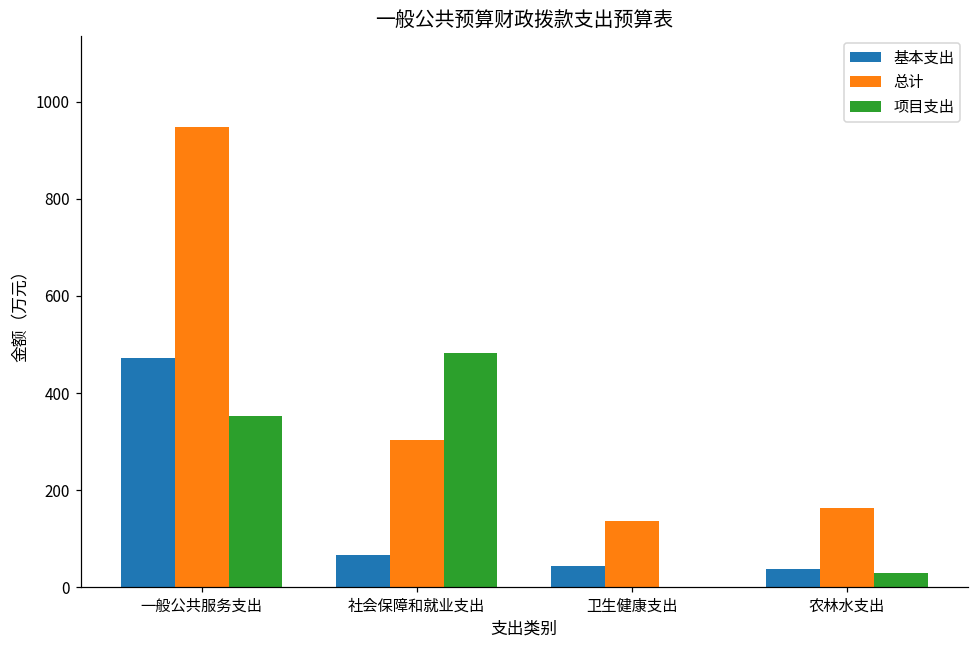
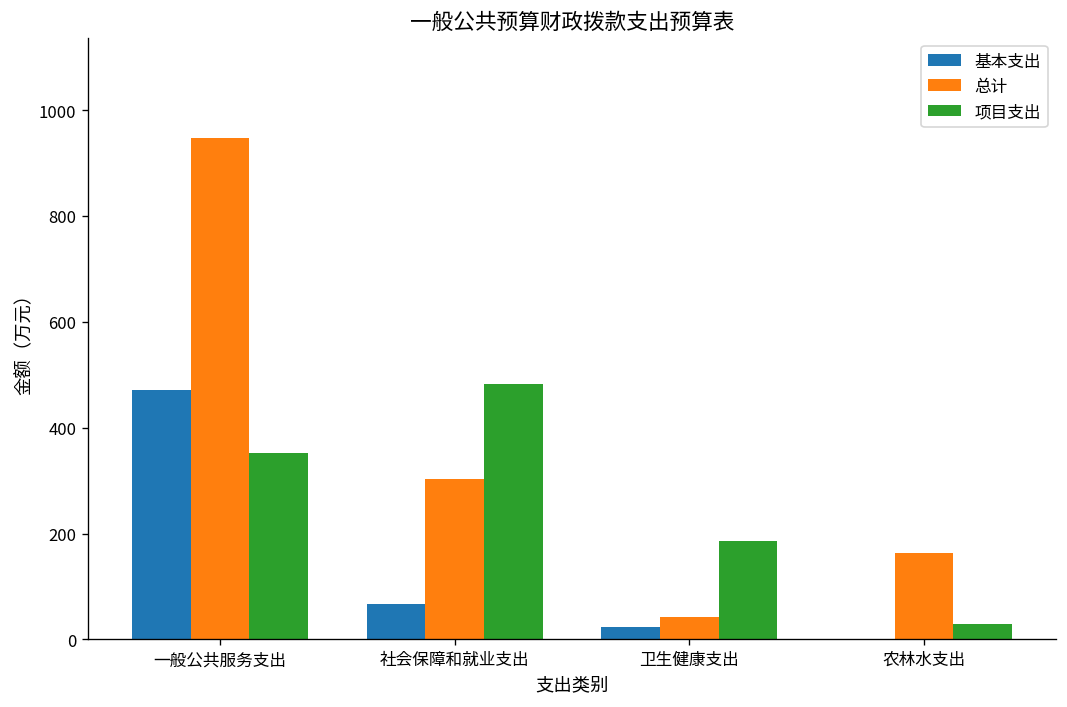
基本支出, 卫生健康支出: 40 -> 20
总计, 卫生健康支出: 140 -> 40
项目支出, 卫生健康支出: 0 -> 190
基本支出, 农林水支出: 40 -> 0
